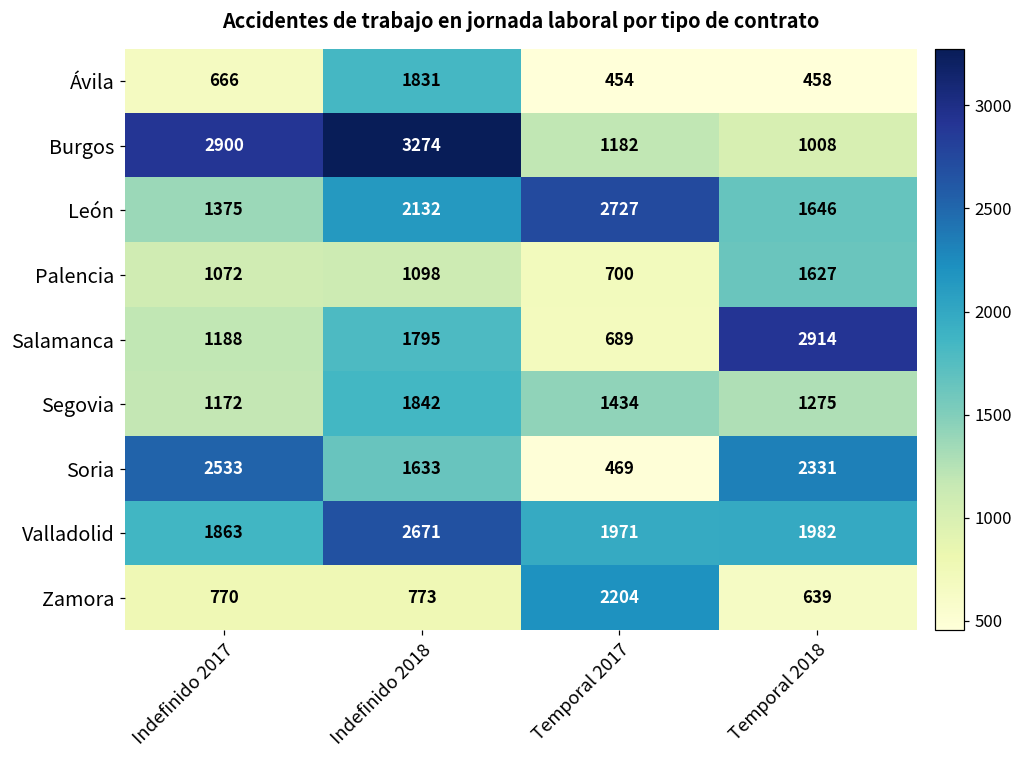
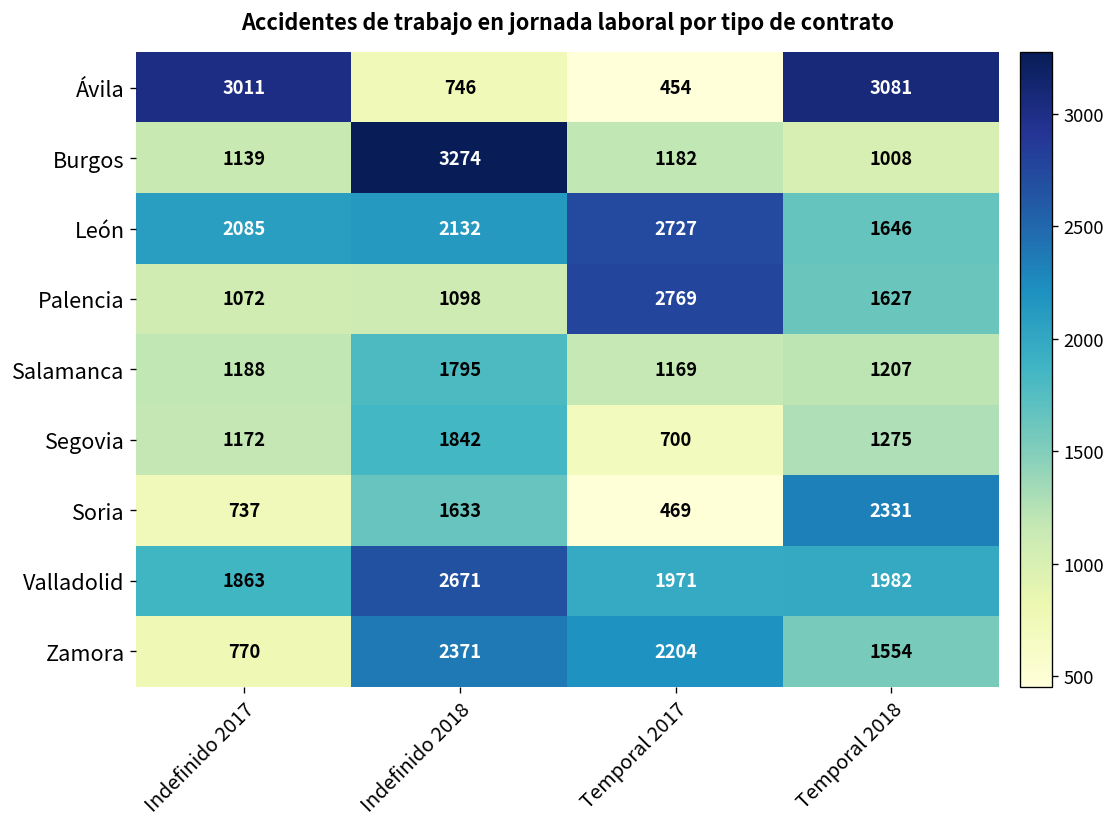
Ávila, Indefinido 2017: 666 -> 3011
Ávila, Indefinido 2018: 1831 -> 746
Ávila, Temporal 2018: 458 -> 3081
Burgos, Indefinido 2017: 2900 -> 1139
León, Indefinido 2017: 1375 -> 2085
Palencia, Temporal 2017: 700 -> 2769
Salamanca, Temporal 2017: 689 -> 1169
Salamanca, Temporal 2018: 2914 -> 1207
Segovia, Temporal 2017: 1434 -> 700
Soria, Indefinido 2017: 2533 -> 737
Zamora, Indefinido 2018: 773 -> 2371
Zamora, Temporal 2018: 639 -> 1554
